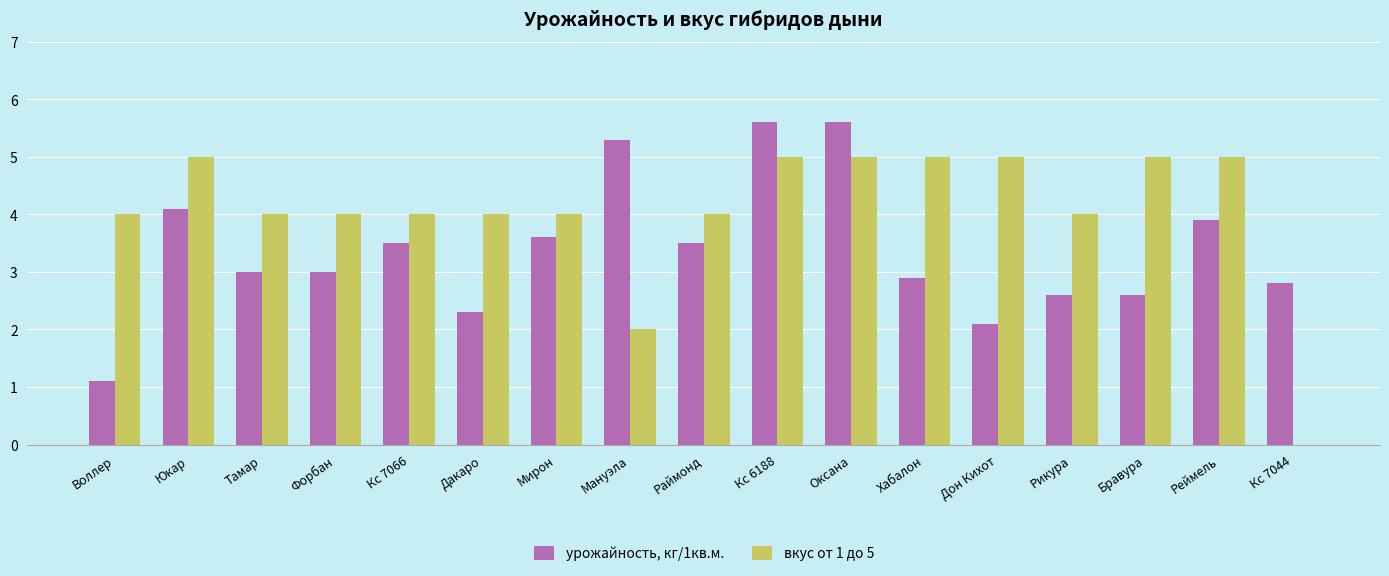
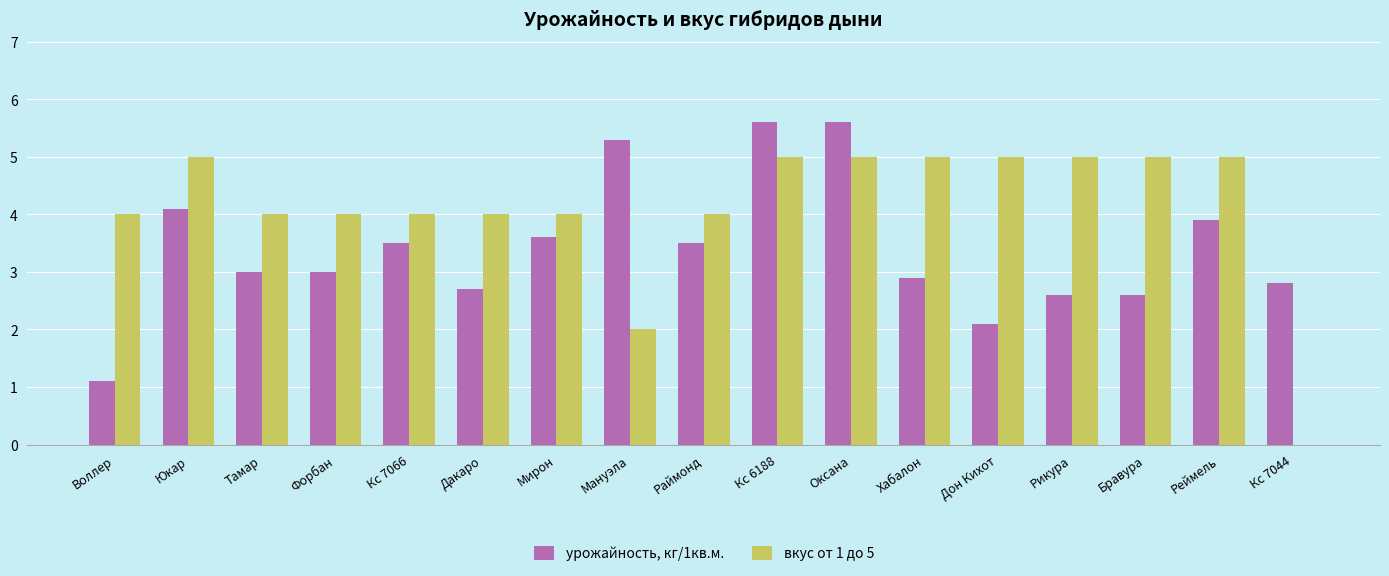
урожайность, кг/1кв.м., Дакаро: 2.3 -> 2.7
вкус от 1 до 5, Рикура: 4 -> 5
